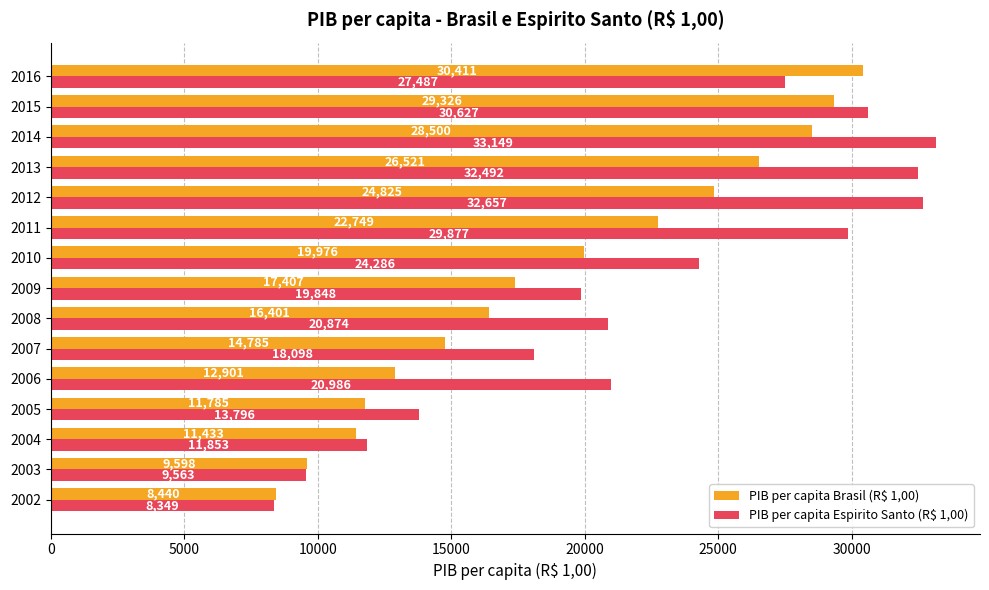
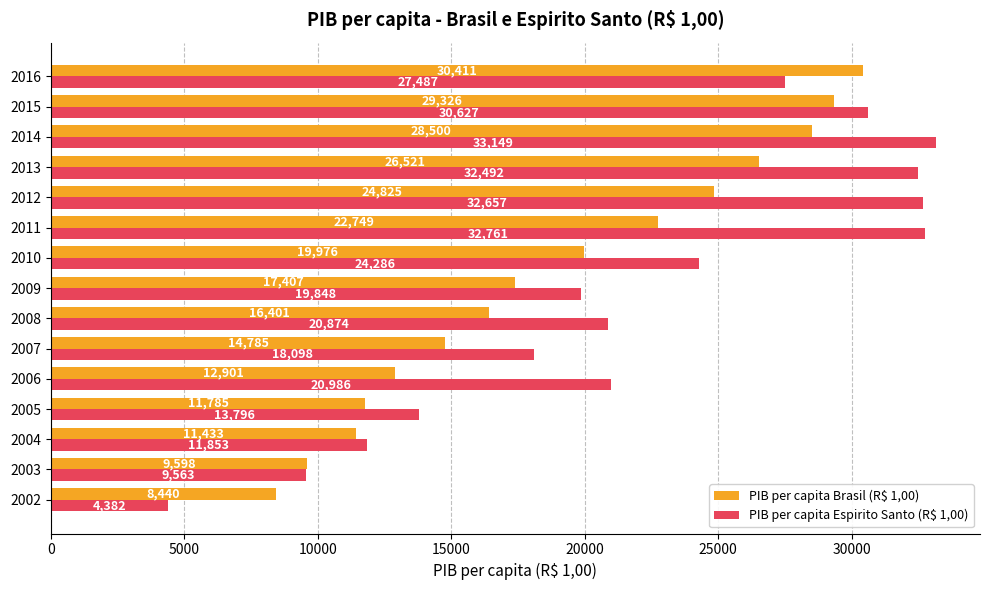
PIB per capita Espirito Santo (R$ 1,00), 2011: 29,877 -> 32,761
PIB per capita Espirito Santo (R$ 1,00), 2002: 8,349 -> 4,382
